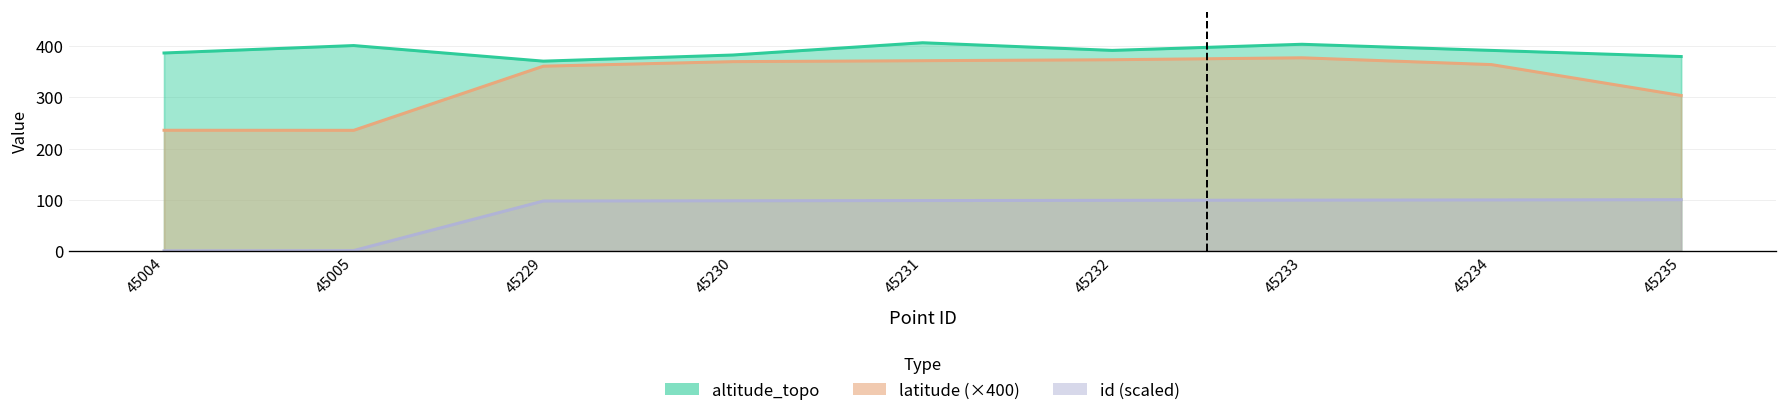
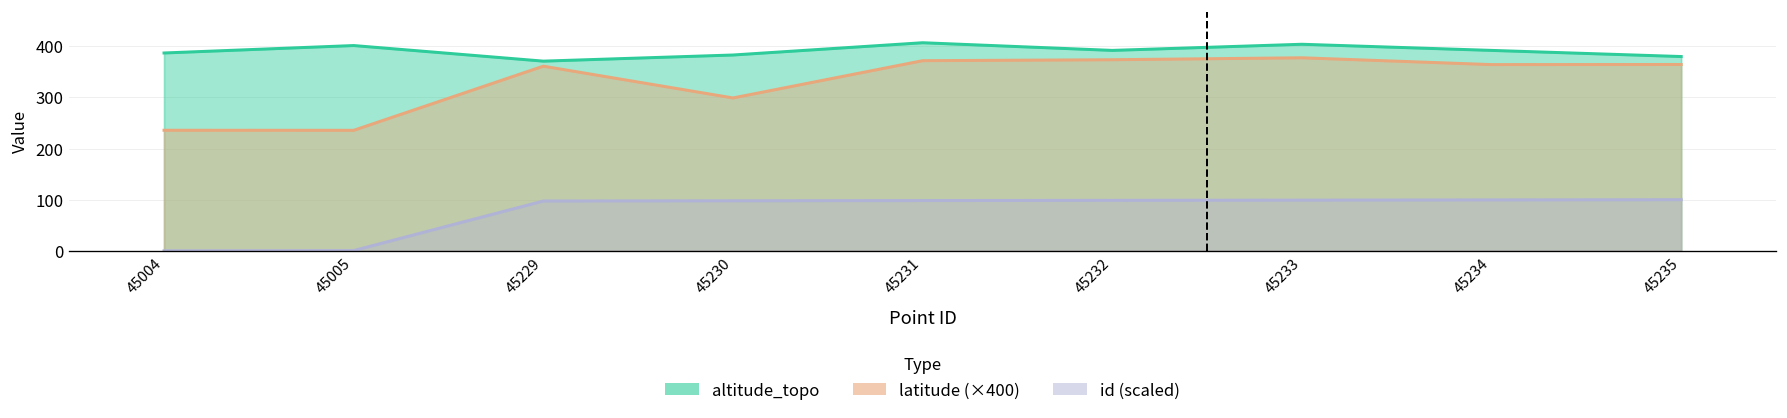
latitude (×400), 45230: 370 -> 300
latitude (×400), 45235: 300 -> 360
